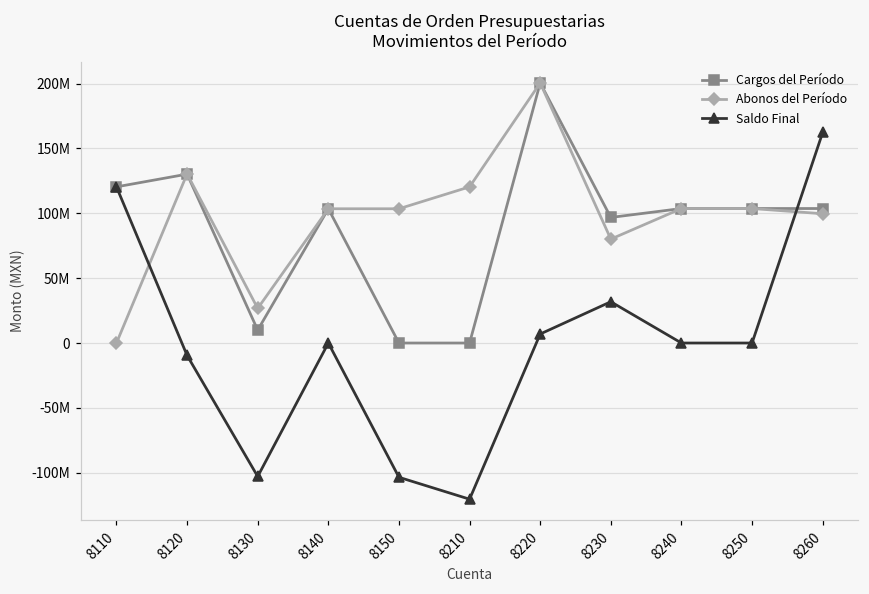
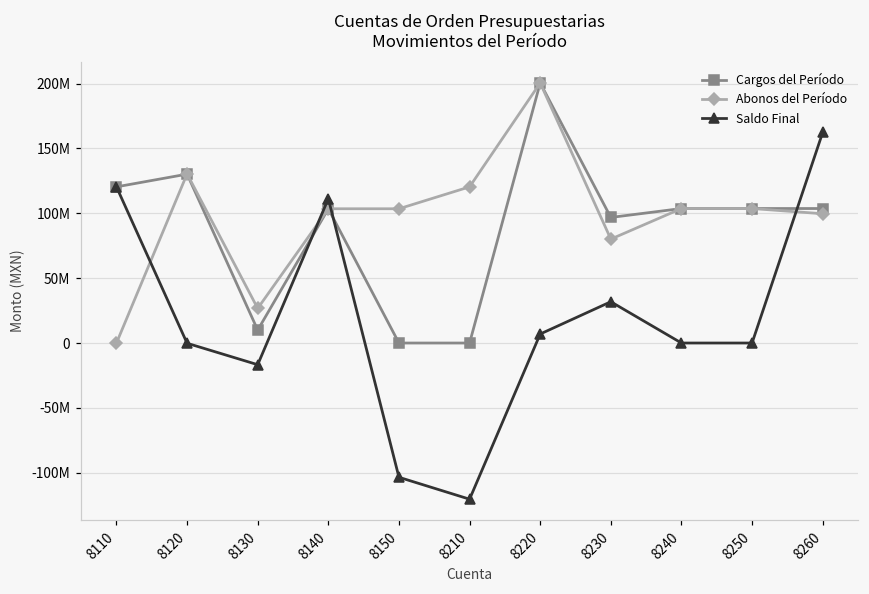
Saldo Final, 8120: -10000000 -> 0
Saldo Final, 8130: -103000000 -> -17000000
Saldo Final, 8140: 0 -> 111000000
